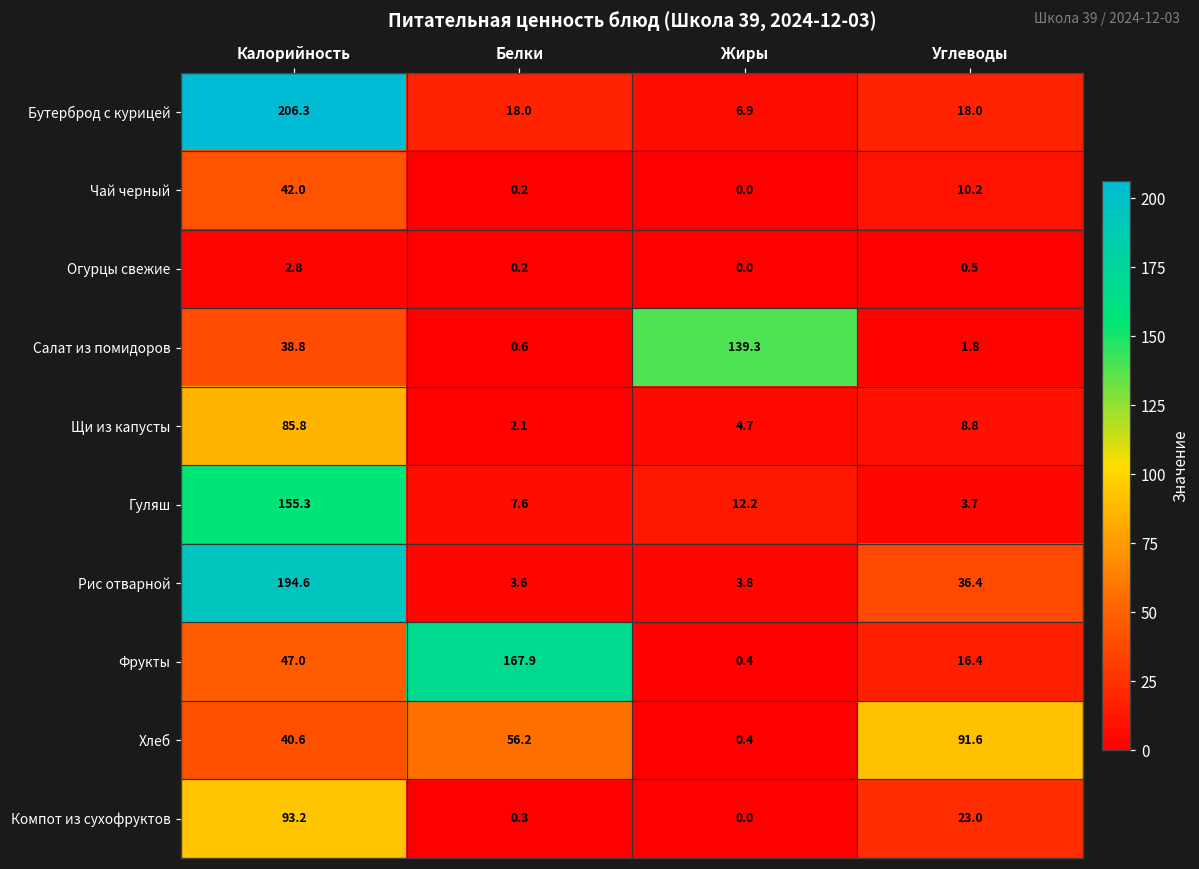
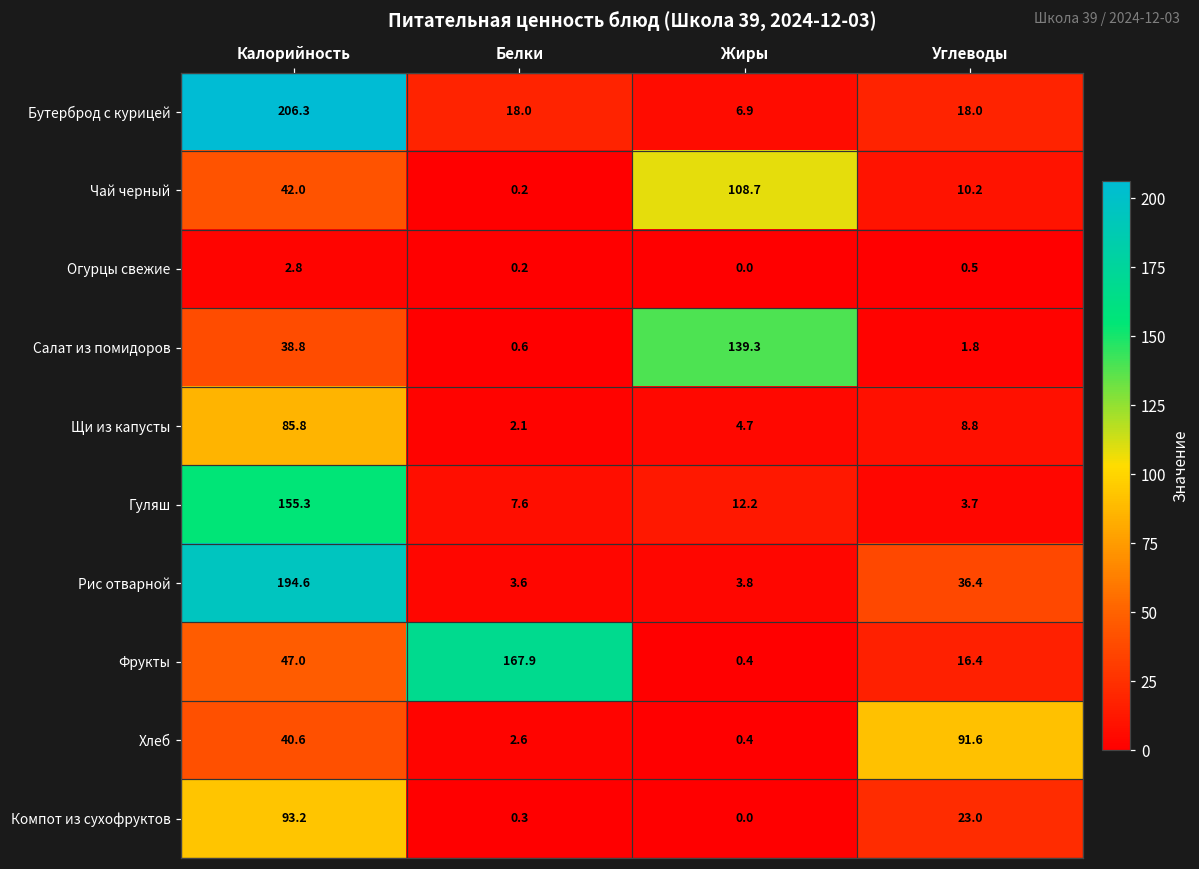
Чай черный, Жиры: 0.0 -> 108.7
Хлеб, Белки: 56.2 -> 2.6
